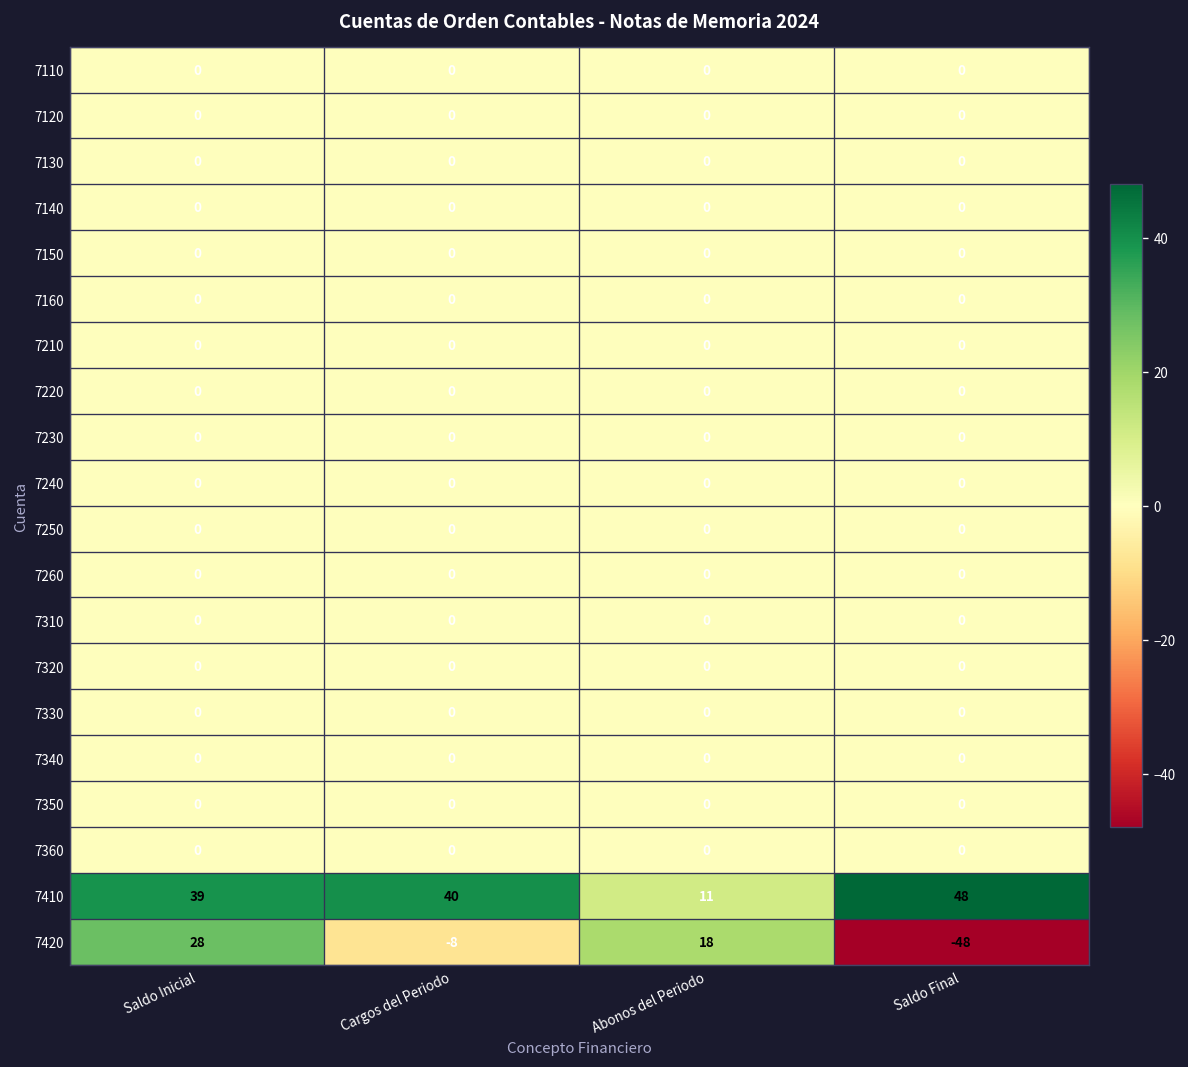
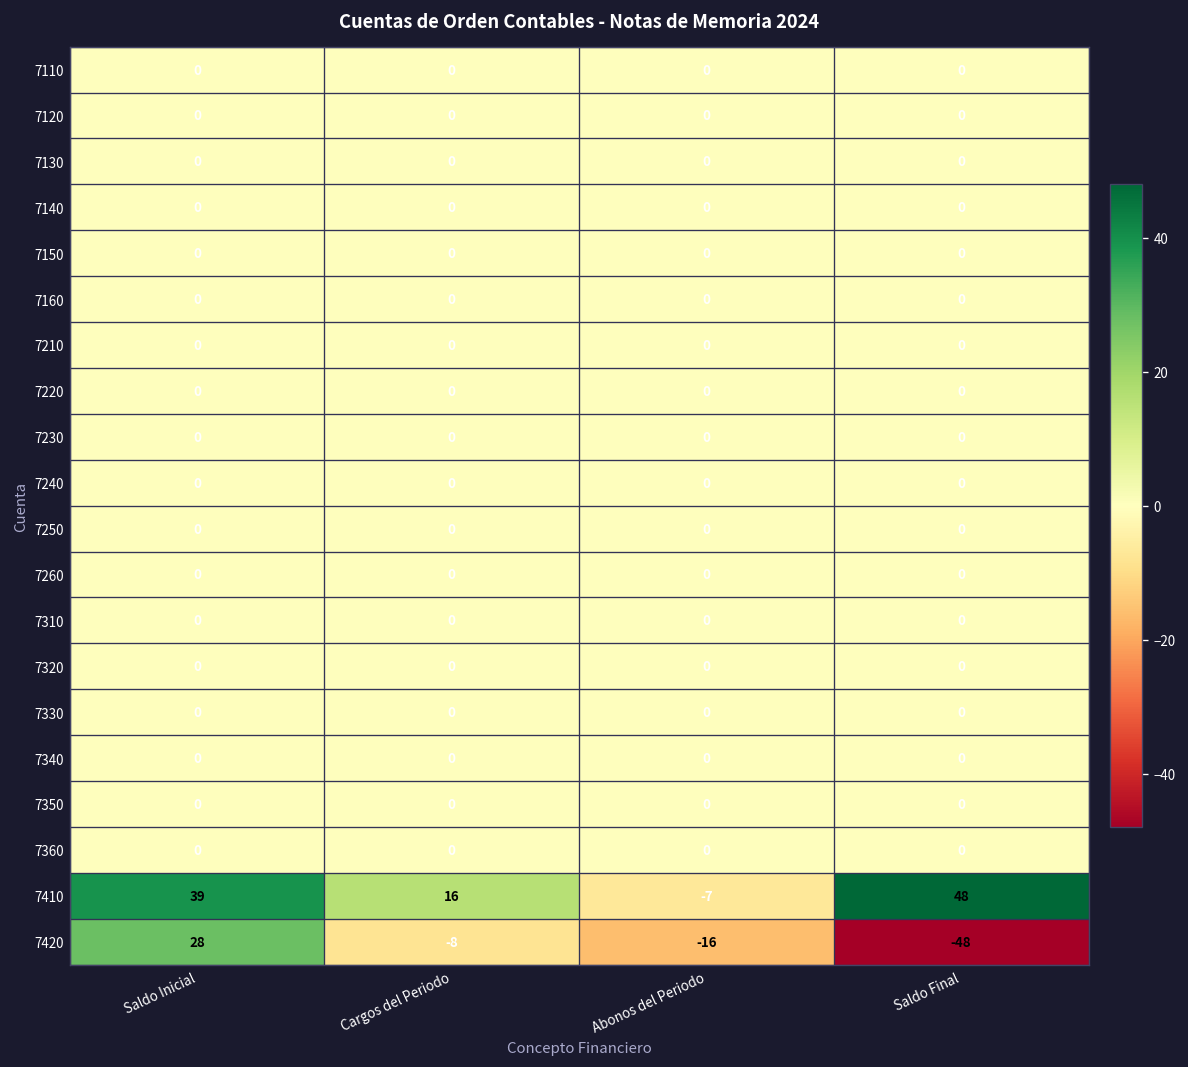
7410, Cargos del Periodo: 40 -> 16
7410, Abonos del Periodo: 11 -> -7
7420, Abonos del Periodo: 18 -> -16
